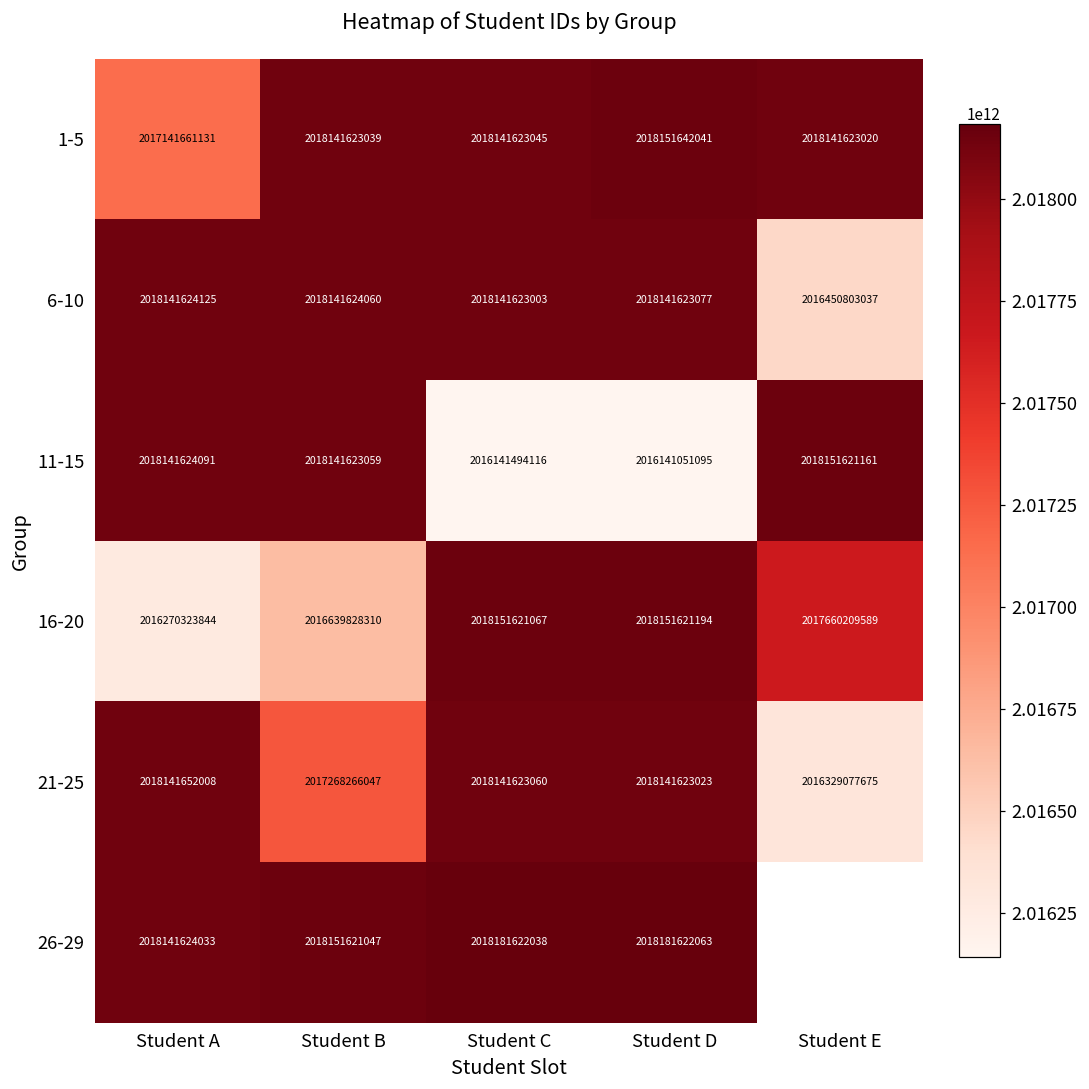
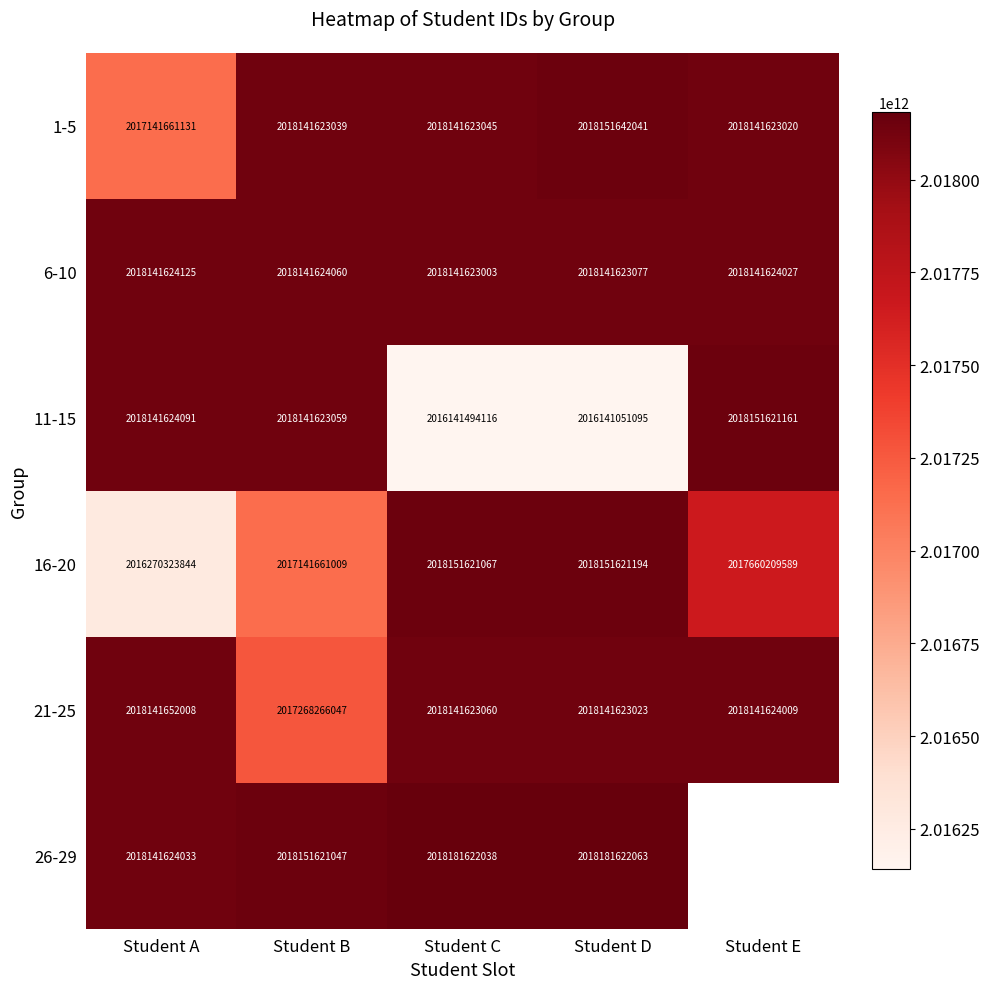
6-10, Student E: 2016450803037 -> 2018141624027
16-20, Student B: 2016639828310 -> 2017141661009
21-25, Student E: 2016329077675 -> 2018141624009
